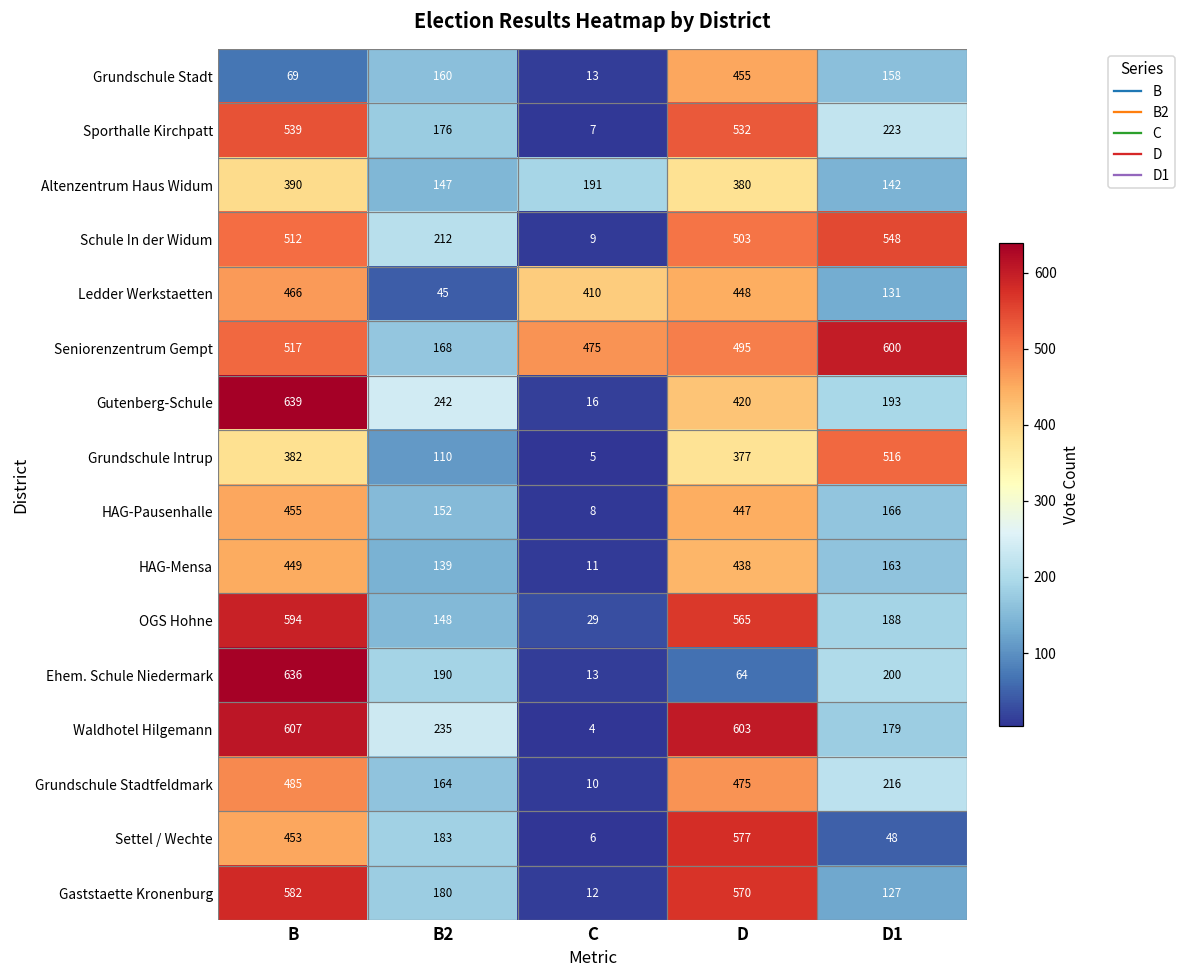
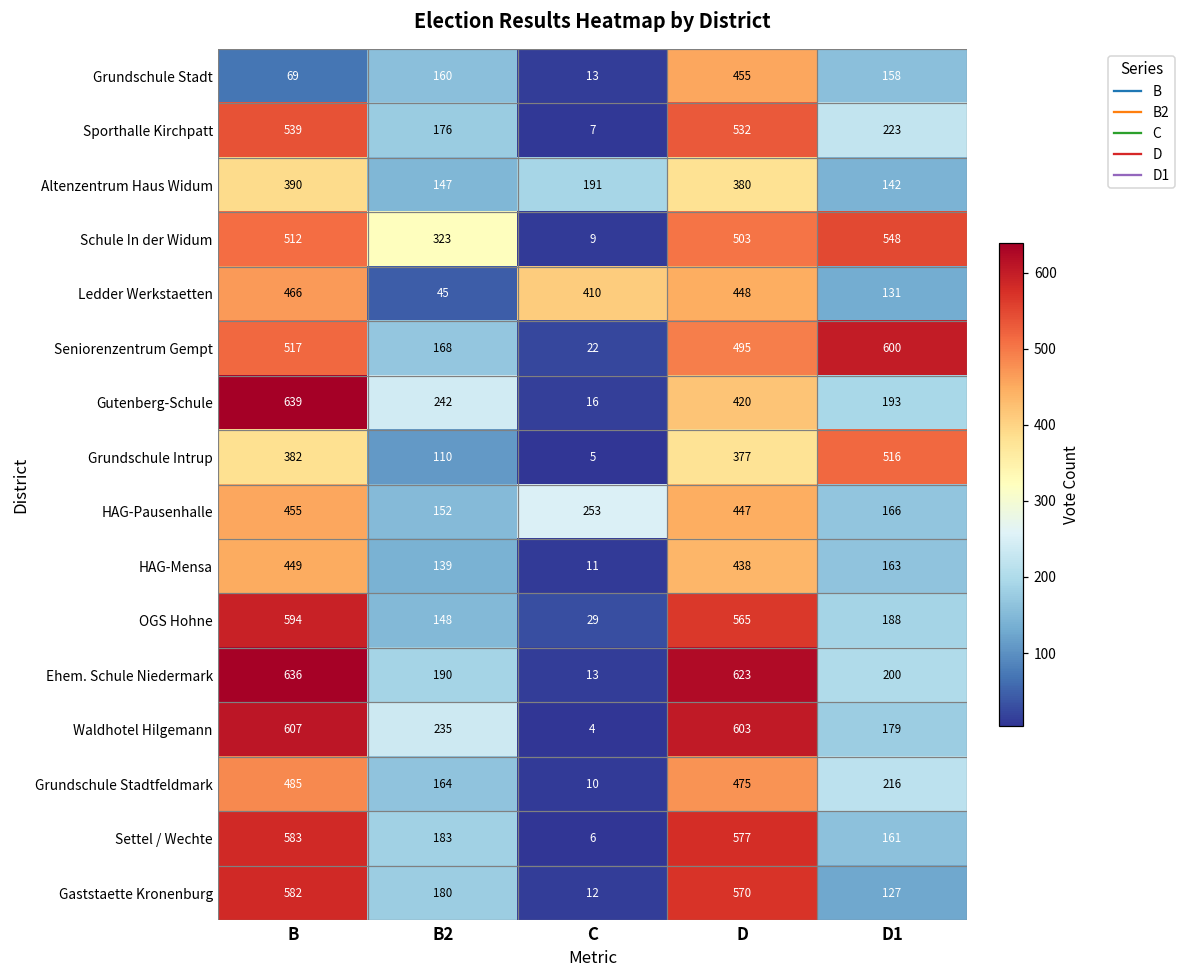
Schule In der Widum, B2: 212 -> 323
Seniorenzentrum Gempt, C: 475 -> 22
HAG-Pausenhalle, C: 8 -> 253
Ehem. Schule Niedermark, D: 64 -> 623
Settel / Wechte, B: 453 -> 583
Settel / Wechte, D1: 48 -> 161
